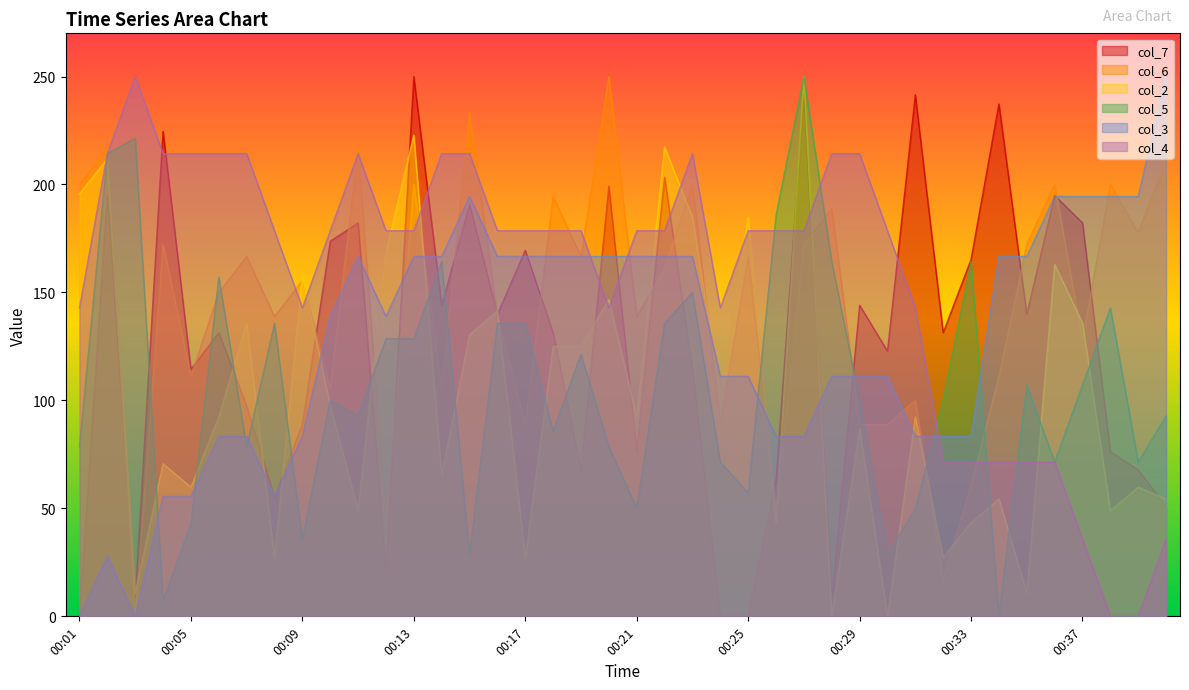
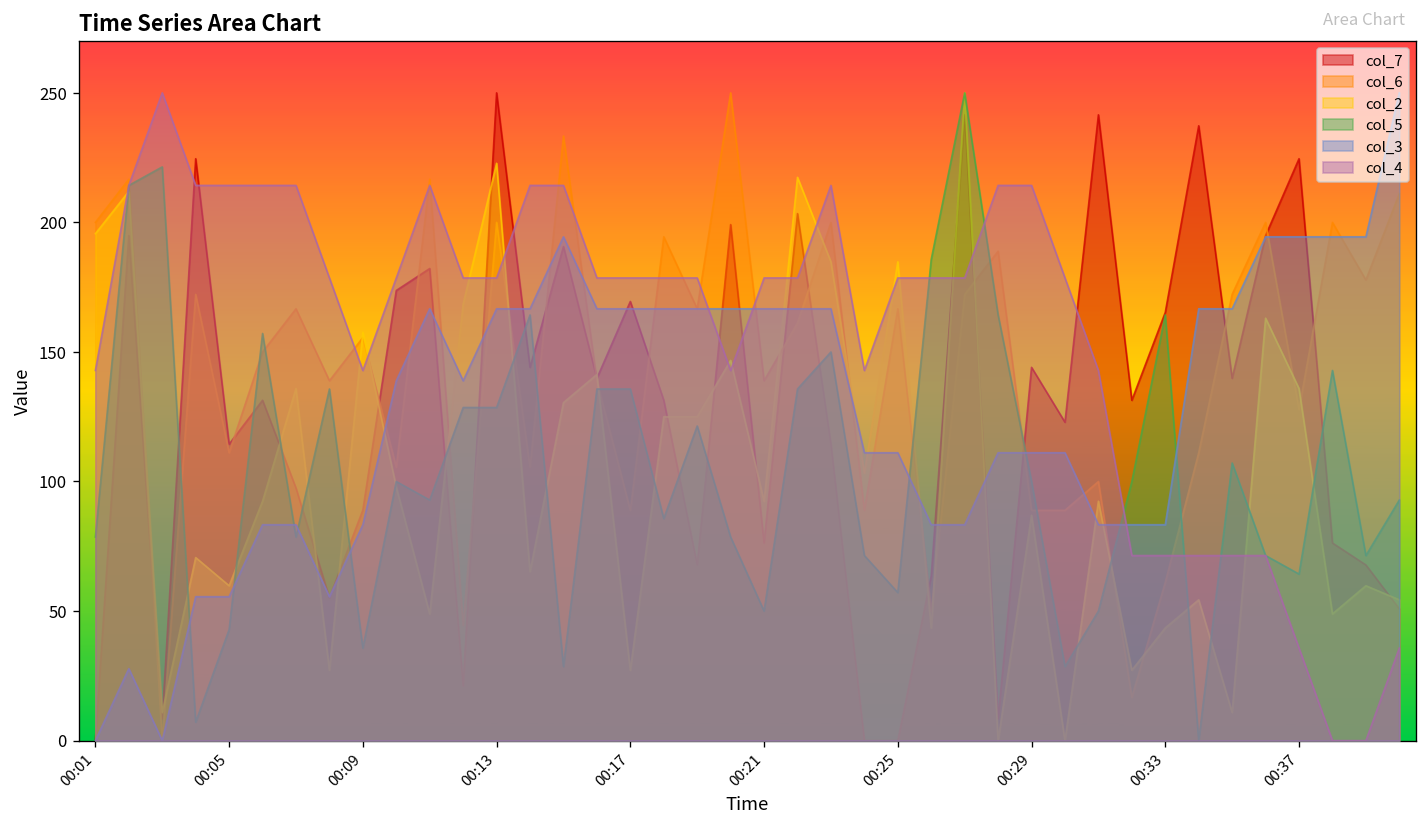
col_7, 00:37: 182 -> 225
col_5, 00:37: 107 -> 64
